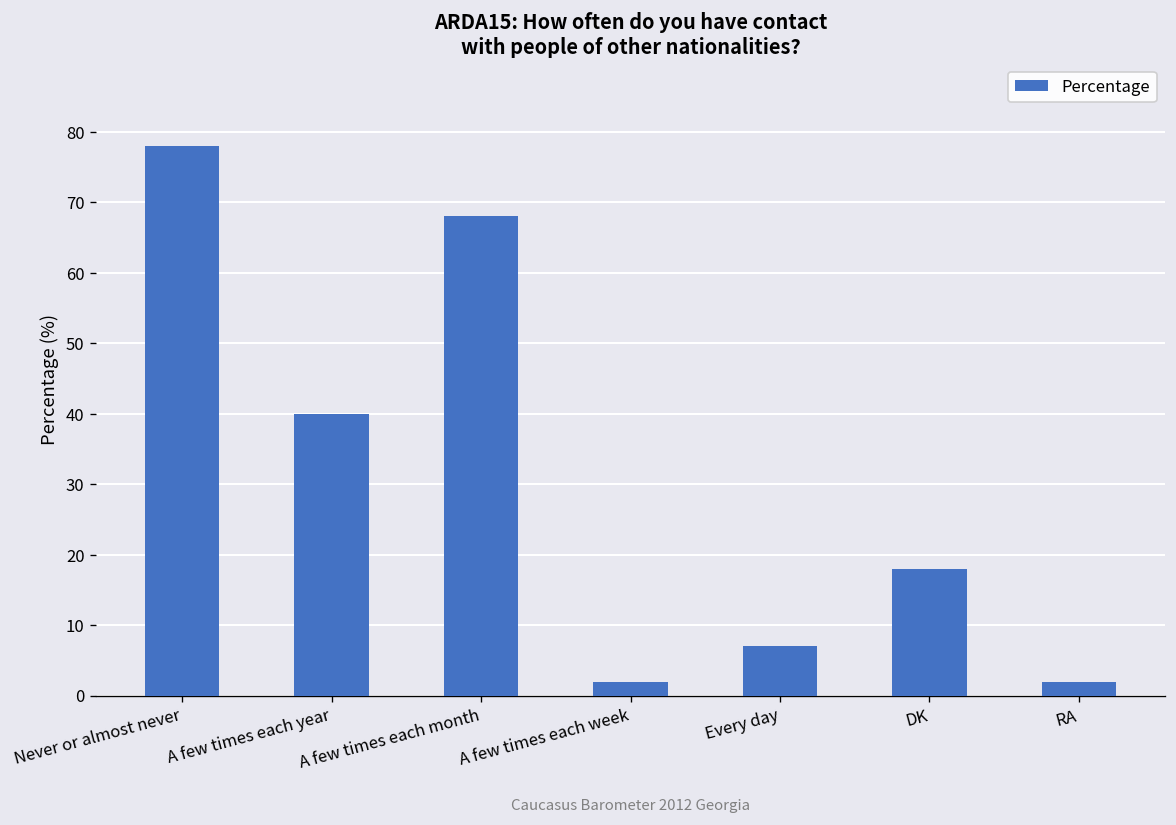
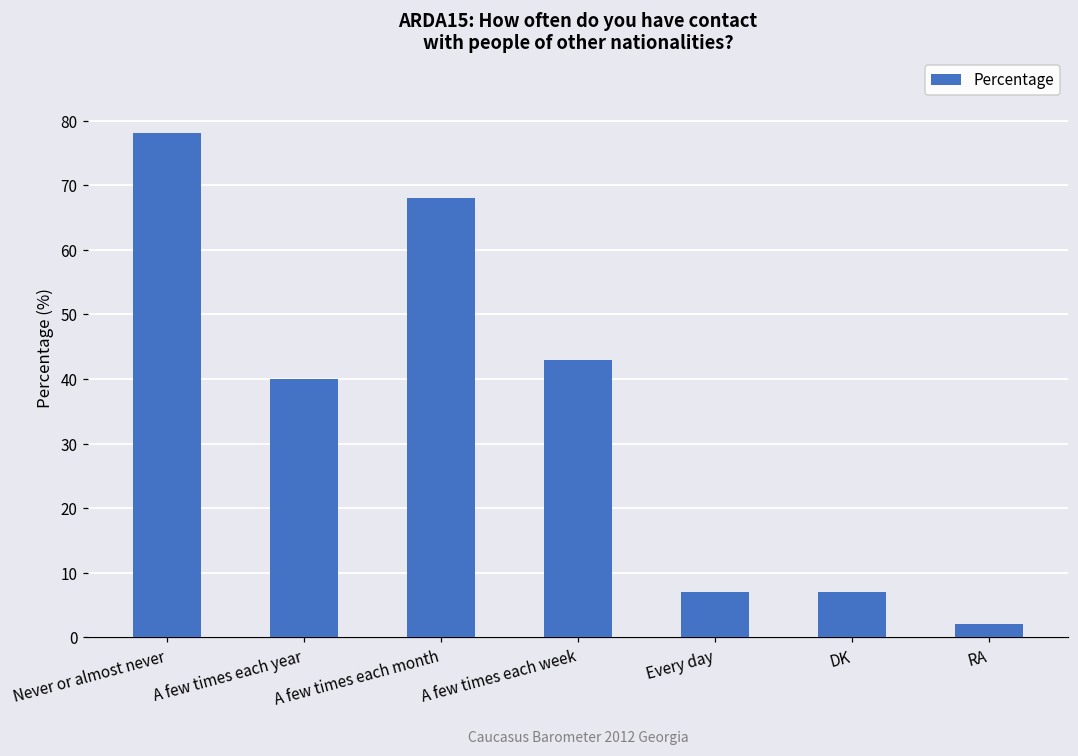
A few times each week: 2 -> 43
DK: 18 -> 7
